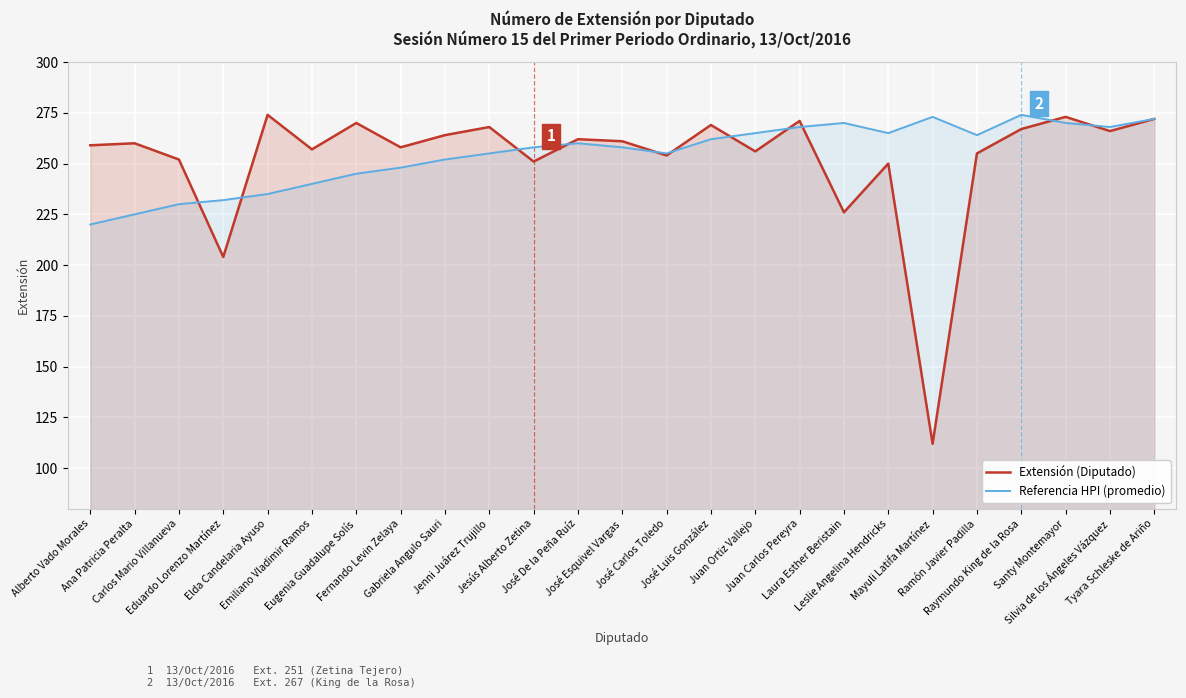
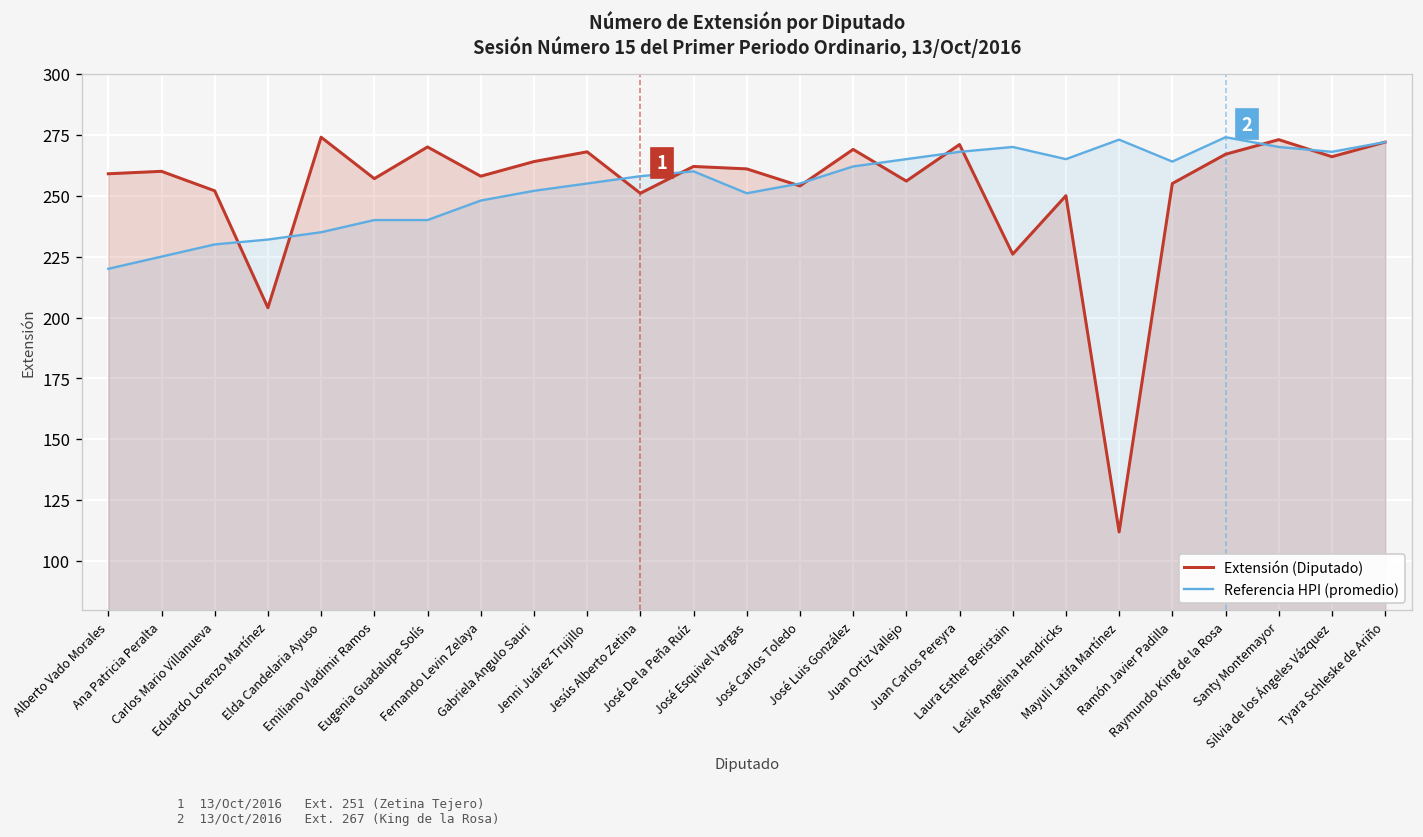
Referencia HPI (promedio), Eugenia Guadalupe Solís: 245 -> 240
Referencia HPI (promedio), José Esquivel Vargas: 258 -> 251
